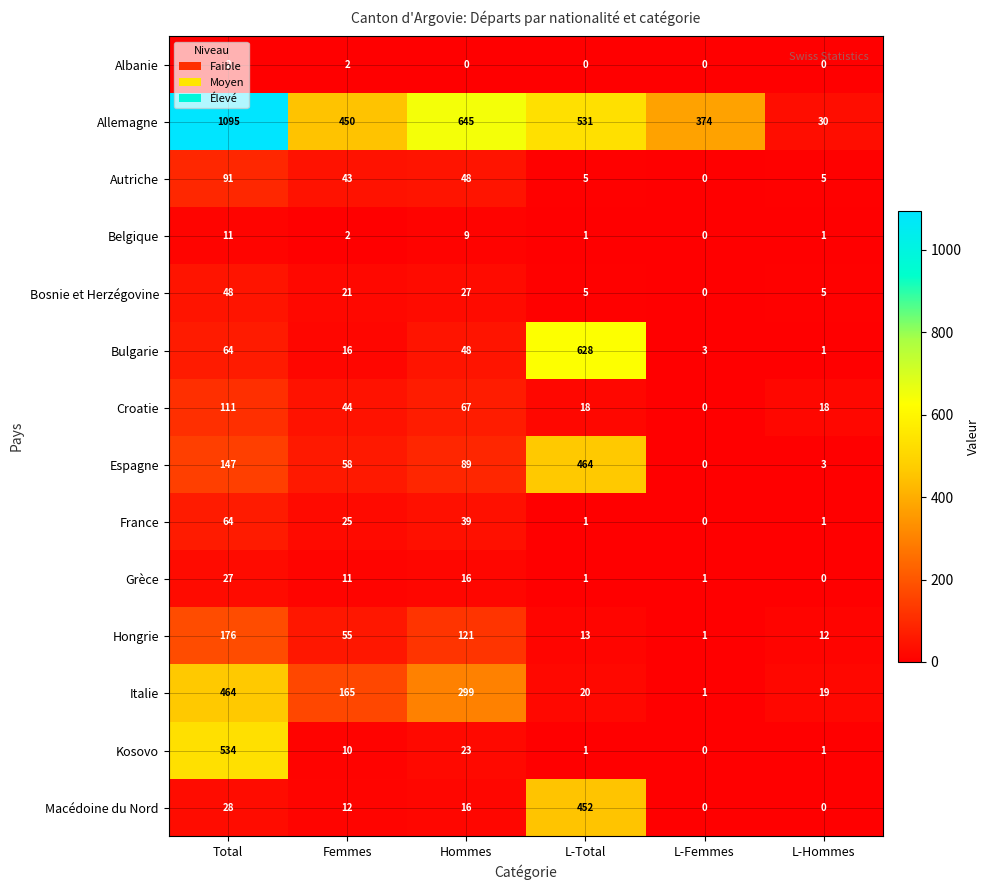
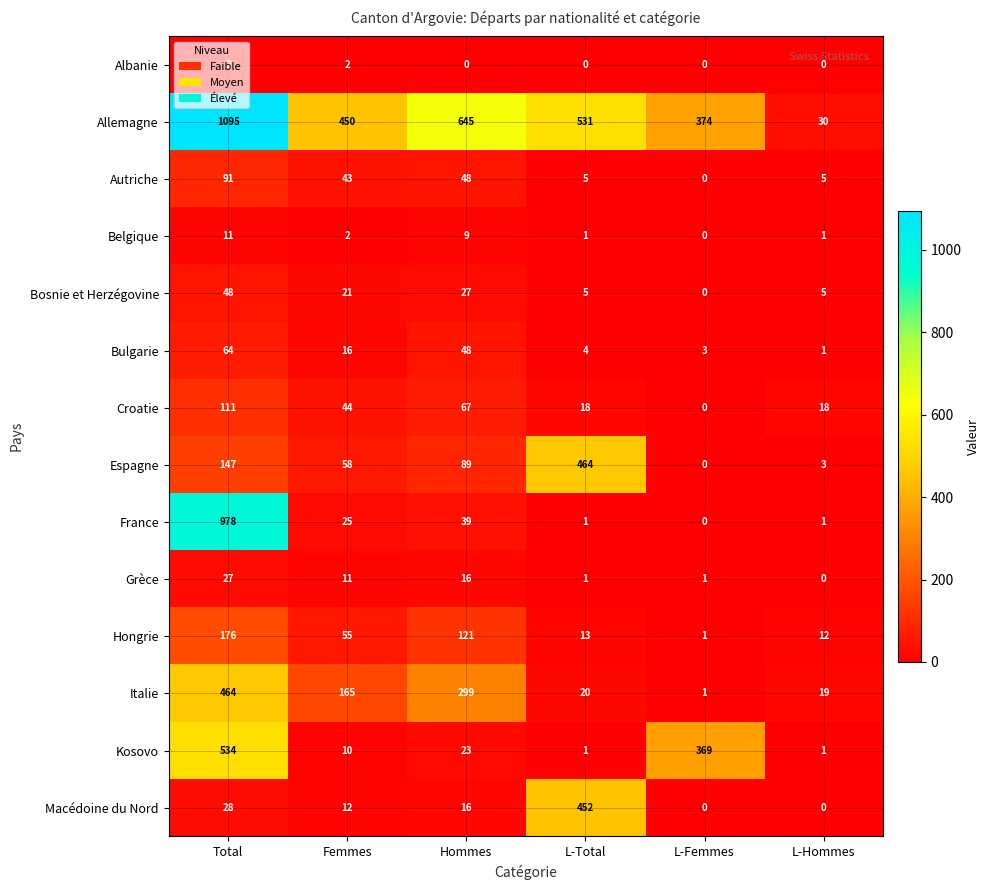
Bulgarie, L-Total: 628 -> 4
France, Total: 64 -> 978
Kosovo, L-Femmes: 0 -> 369
